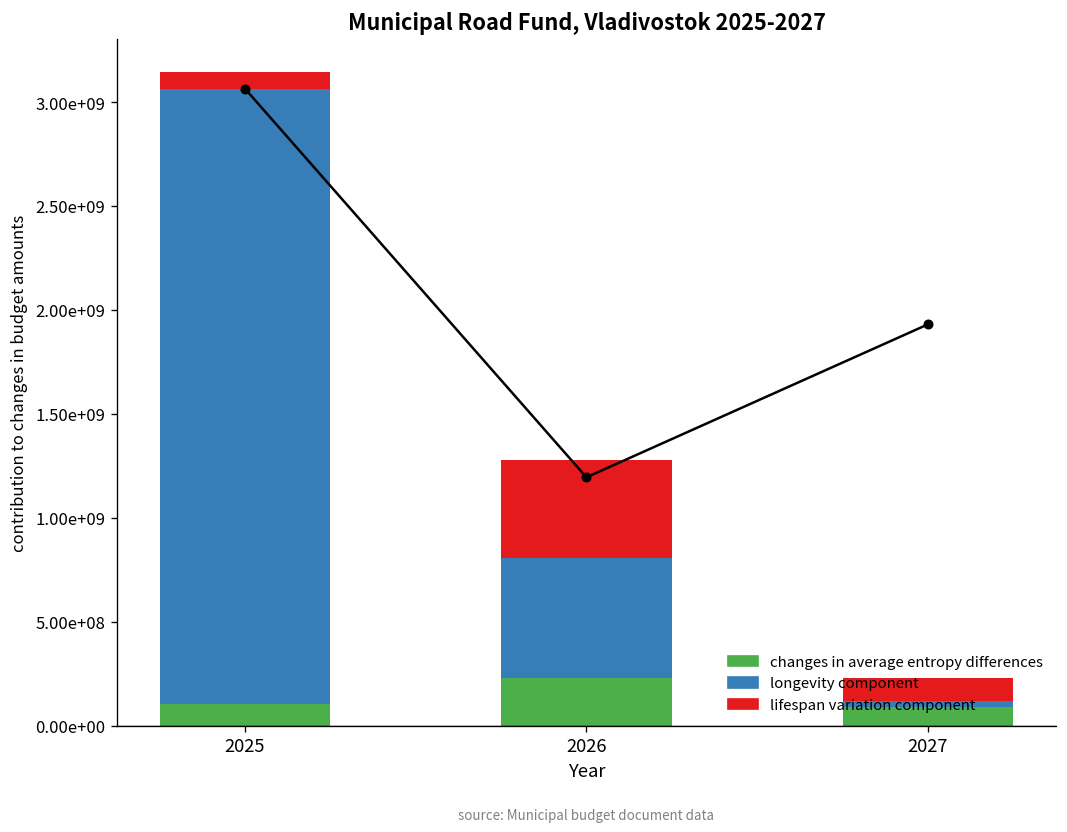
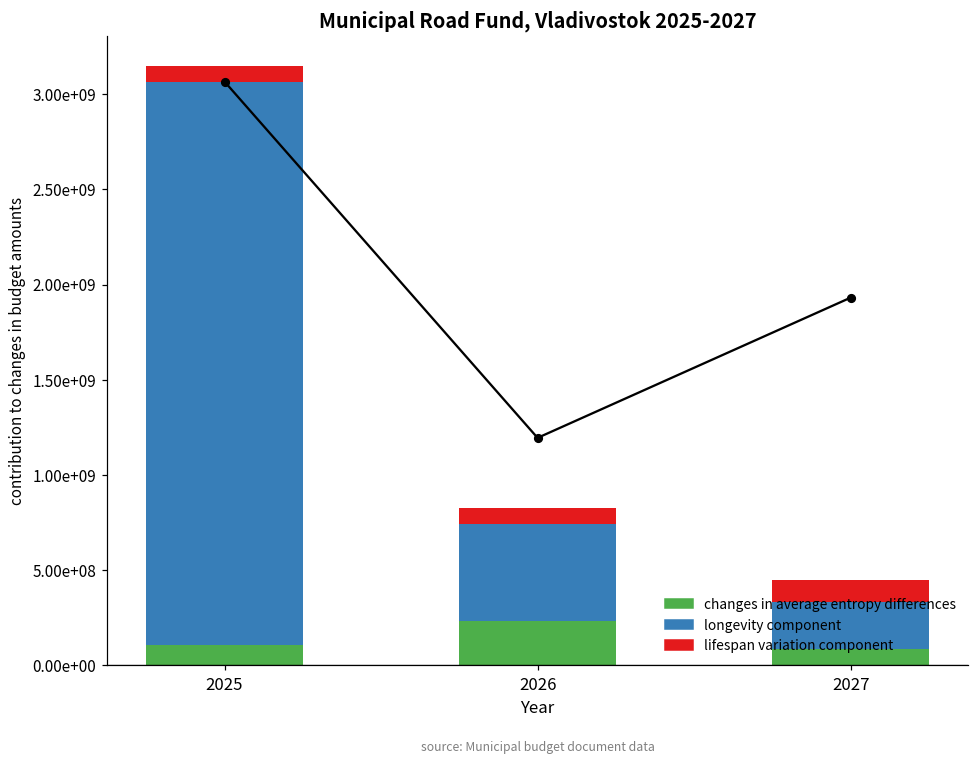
longevity component, 2026: 580000000 -> 510000000
lifespan variation component, 2026: 470000000 -> 80000000
longevity component, 2027: 30000000 -> 250000000
